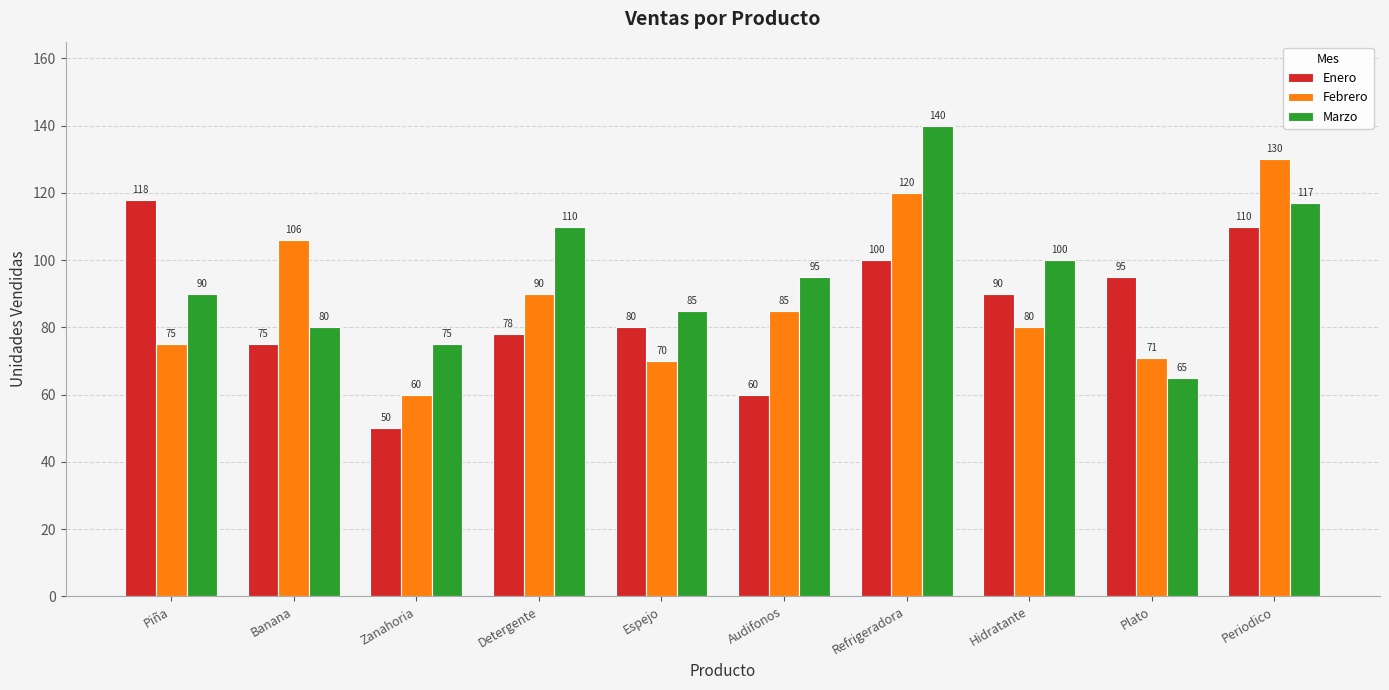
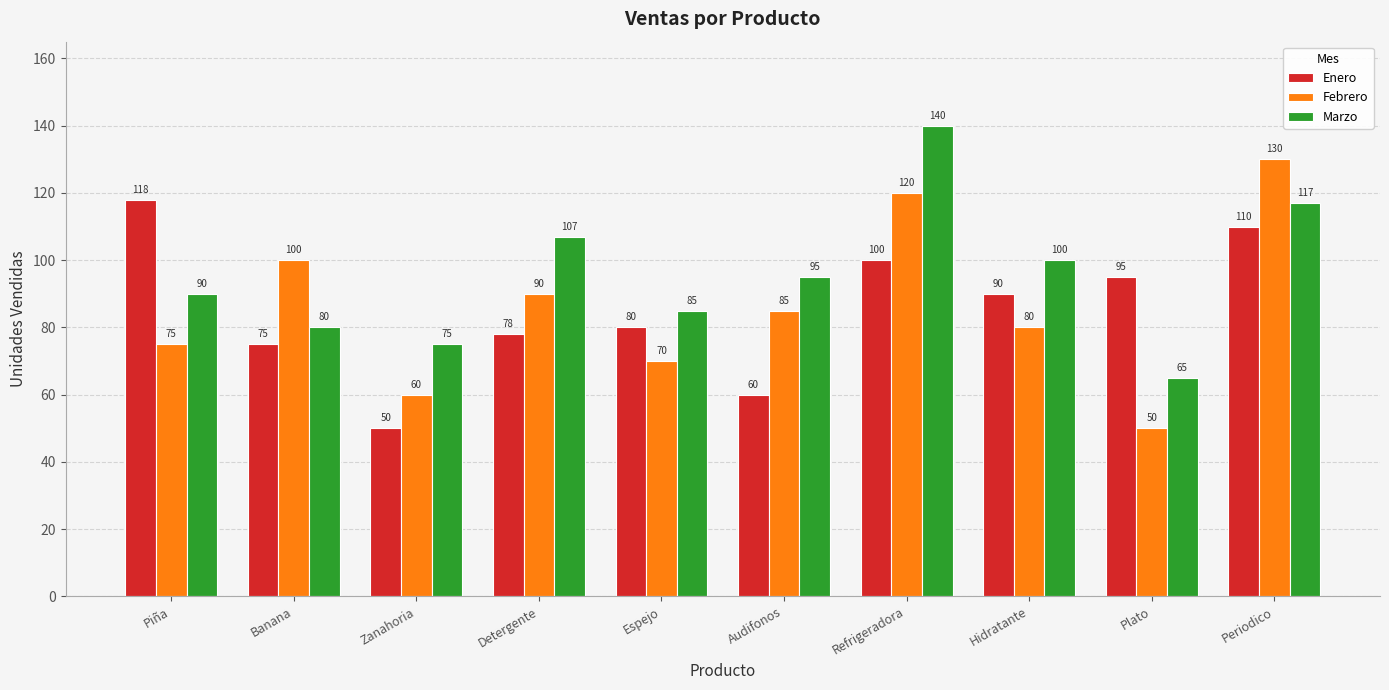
Febrero, Banana: 106 -> 100
Marzo, Detergente: 110 -> 107
Febrero, Plato: 71 -> 50
